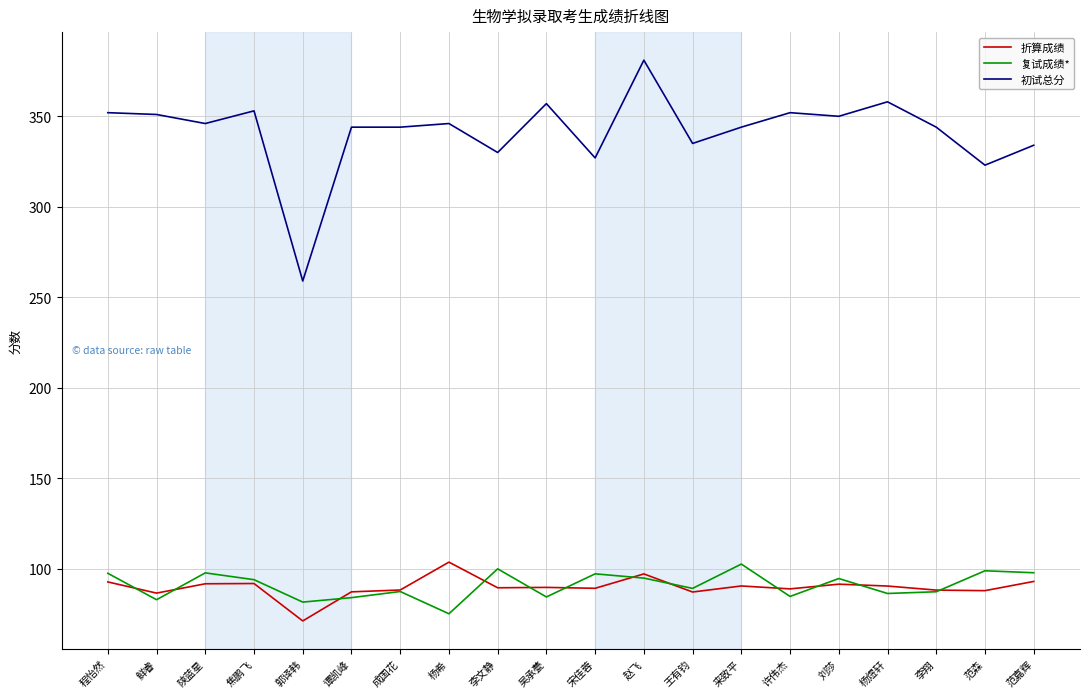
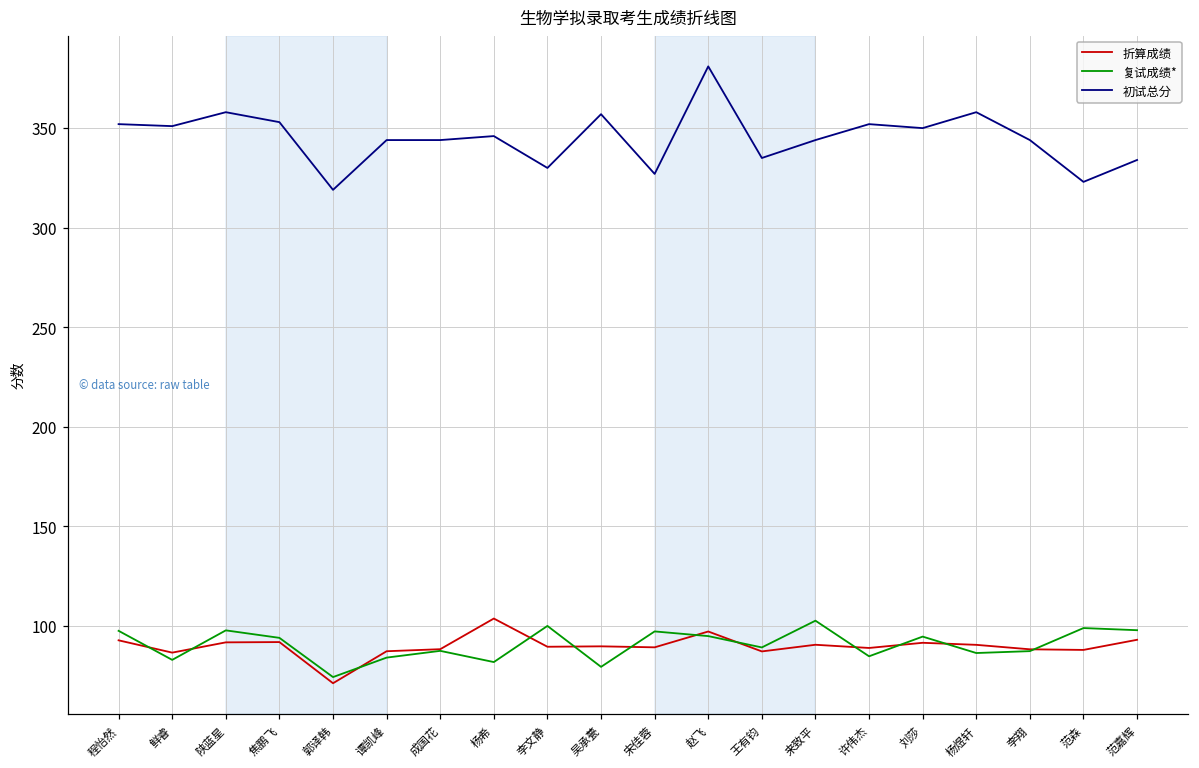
初试总分, 陕蓝星: 346 -> 358
复试成绩*, 郭译韩: 82 -> 74
初试总分, 郭译韩: 259 -> 319
复试成绩*, 杨希: 75 -> 82
复试成绩*, 吴承甍: 84 -> 79
